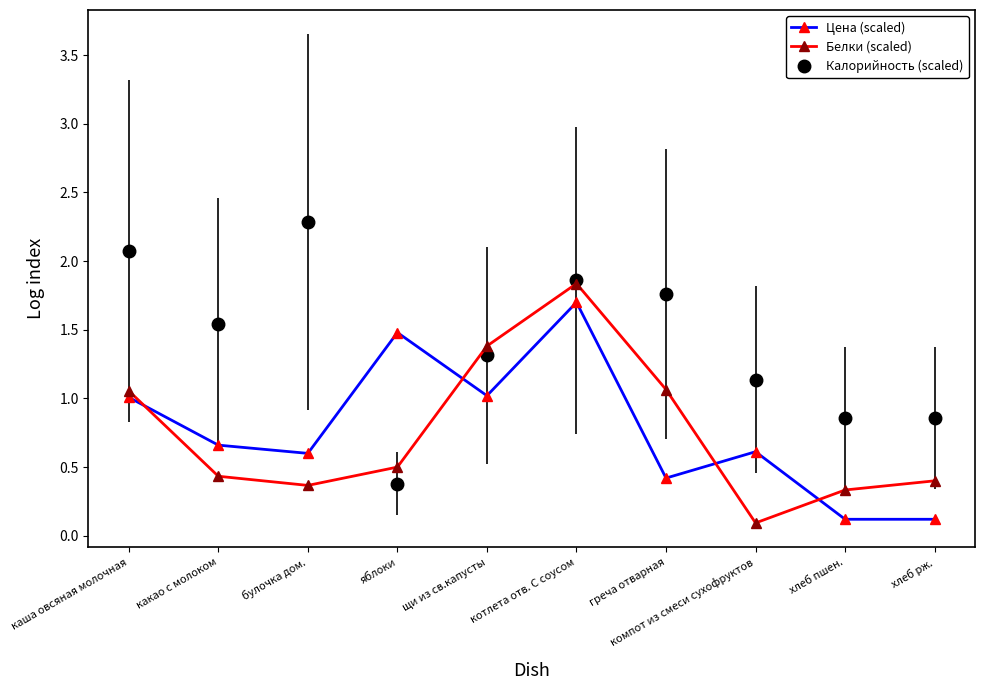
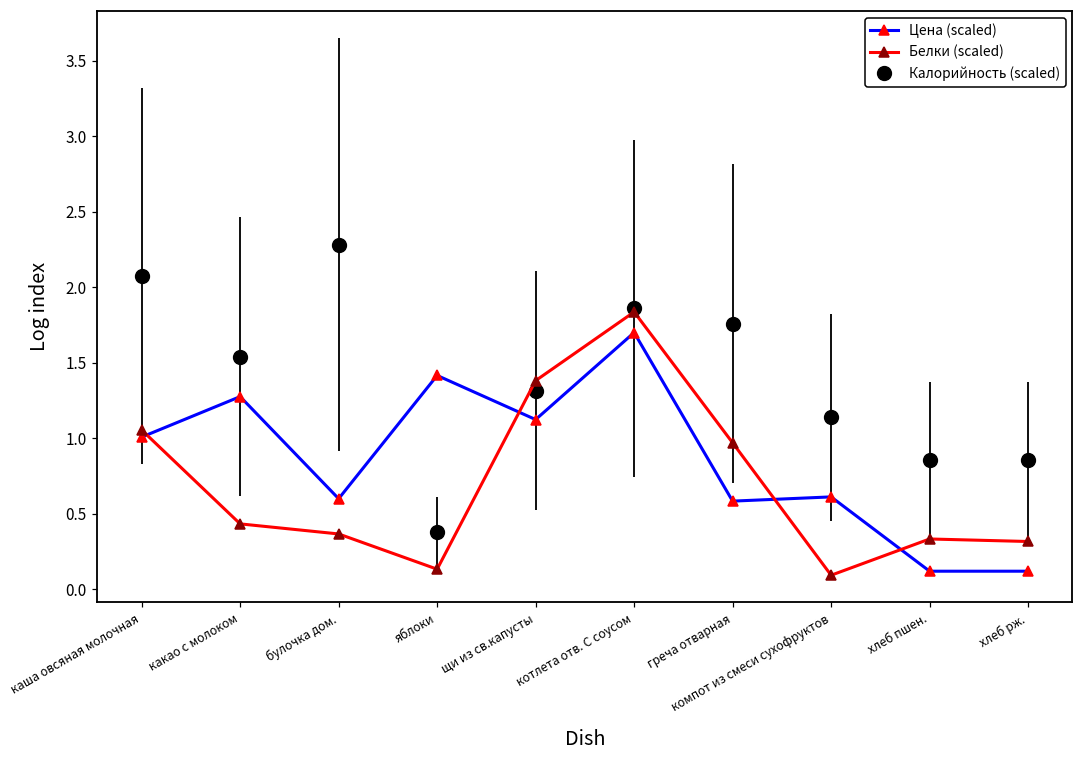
Цена (scaled), какао с молоком: 0.66 -> 1.28
Цена (scaled), яблоки: 1.48 -> 1.42
Белки (scaled), яблоки: 0.50 -> 0.13
Цена (scaled), щи из св.капусты: 1.02 -> 1.12
Цена (scaled), греча отварная: 0.42 -> 0.58
Белки (scaled), греча отварная: 1.07 -> 0.97
Белки (scaled), хлеб рж.: 0.40 -> 0.32
